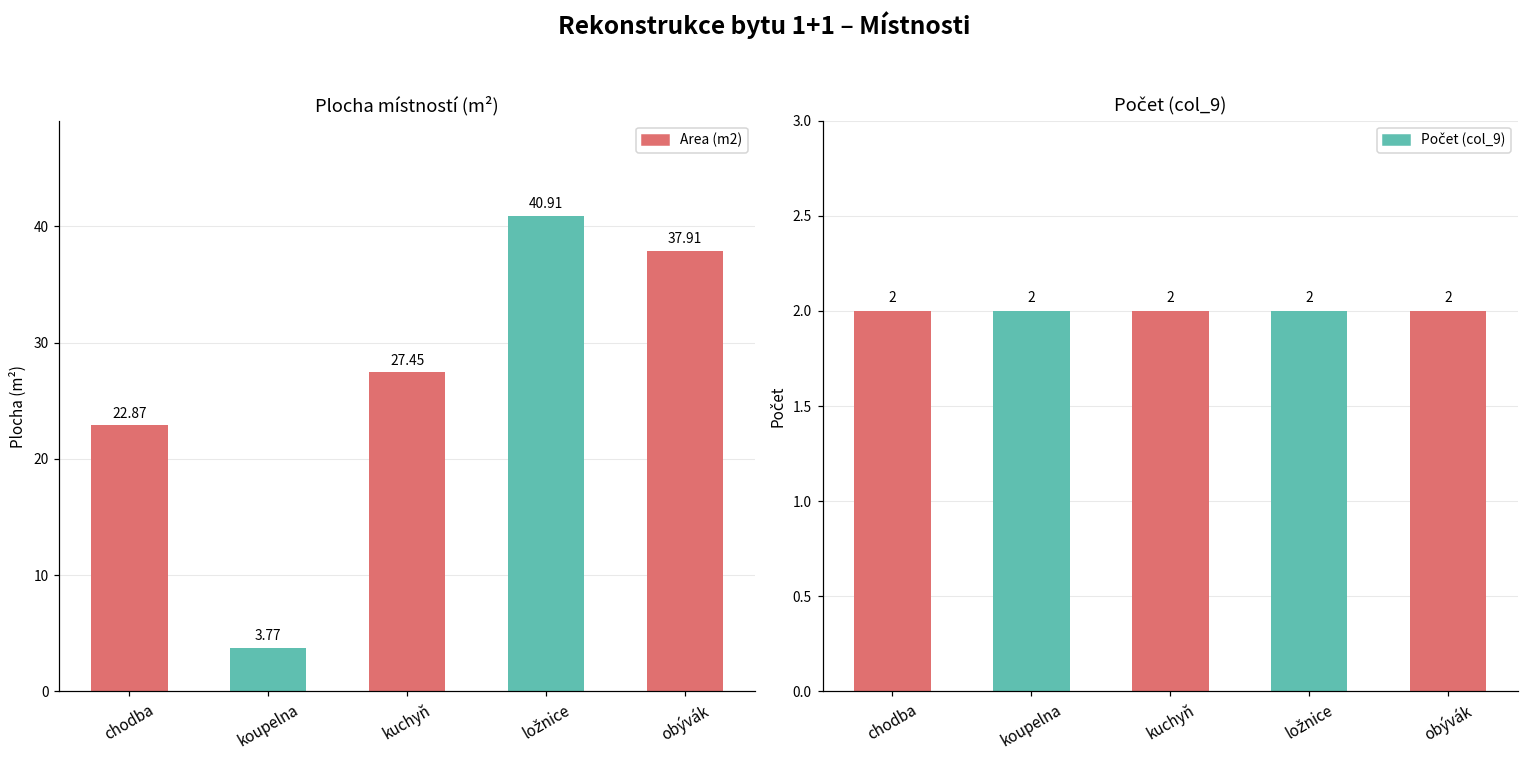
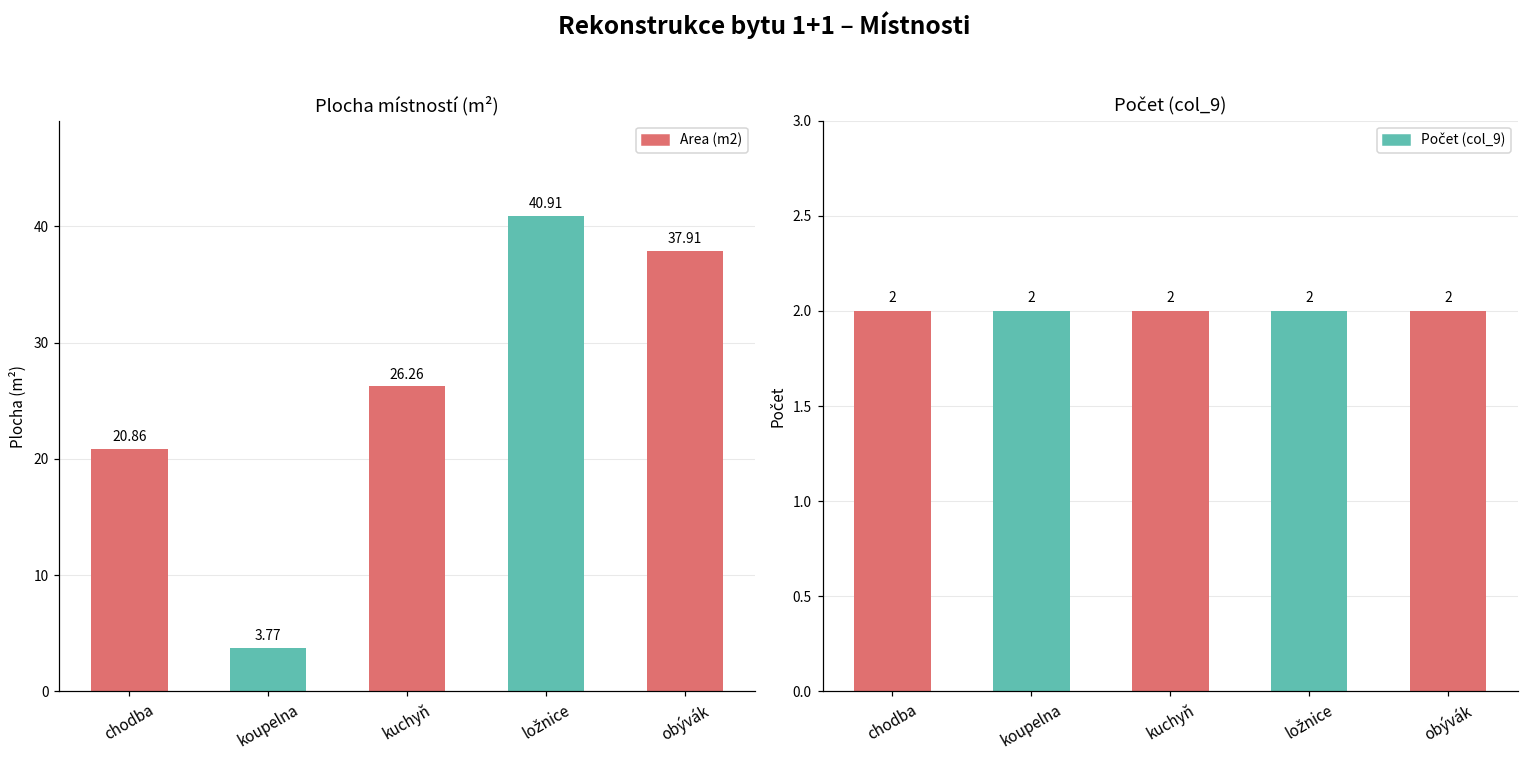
Plocha místností (m²), chodba: 22.87 -> 20.86
Plocha místností (m²), kuchyň: 27.45 -> 26.26
